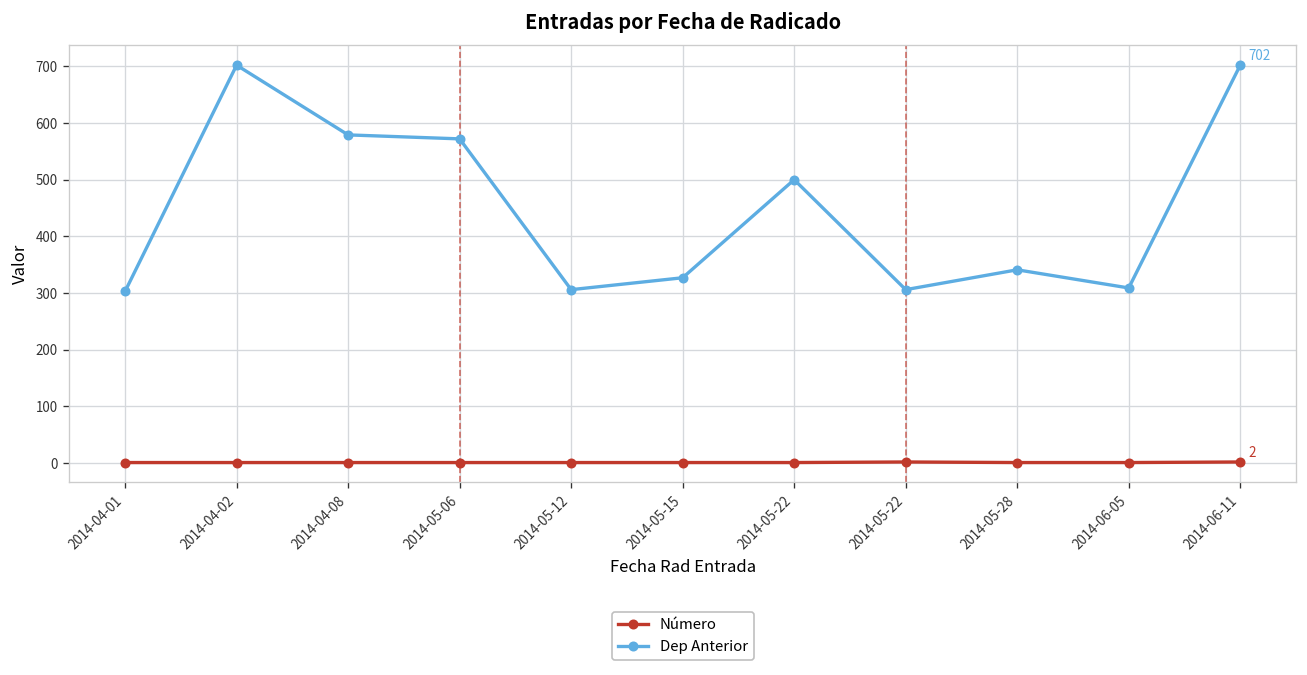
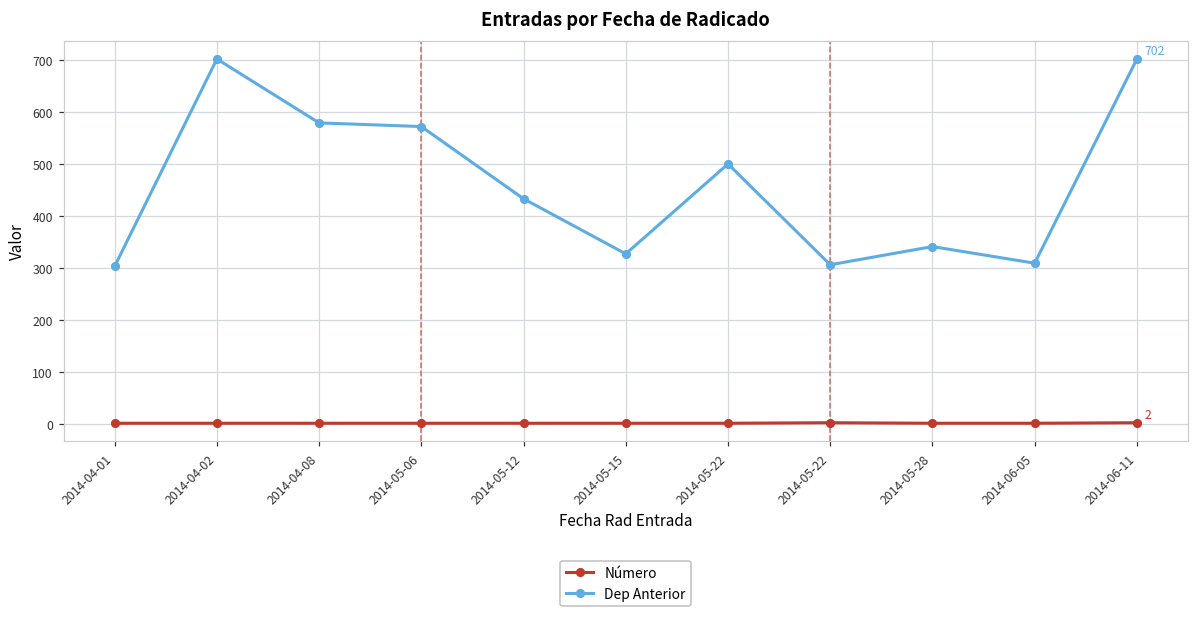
Dep Anterior, 2014-05-12: 310 -> 430
